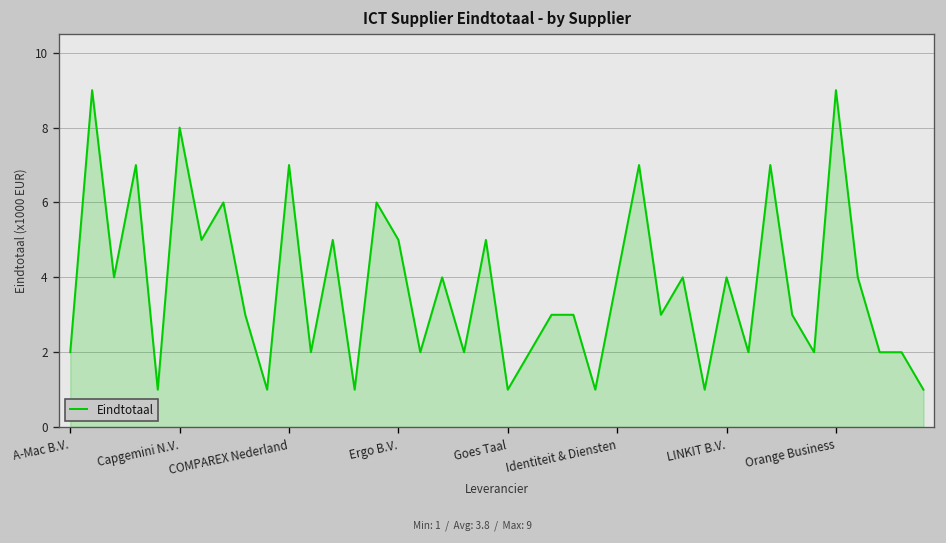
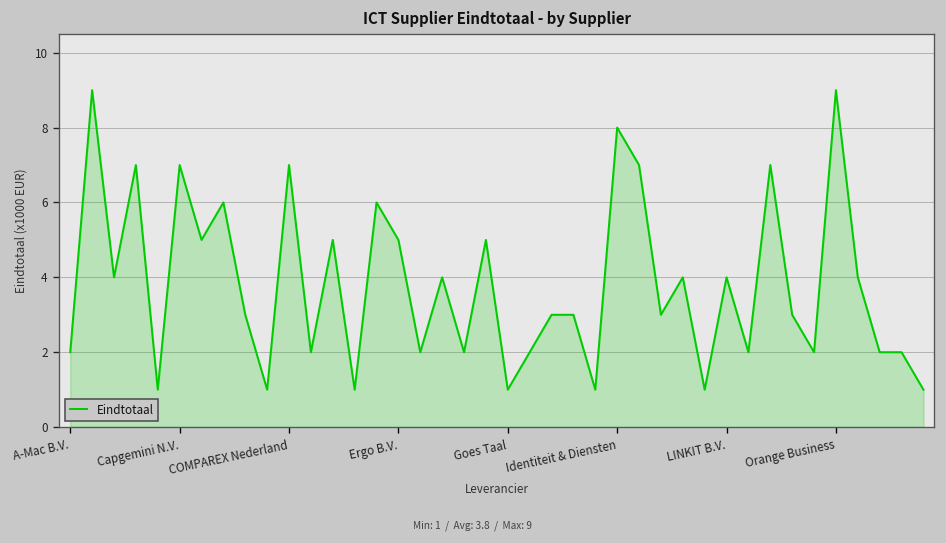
Capgemini N.V.: 8 -> 7
Identiteit & Diensten: 4 -> 8
